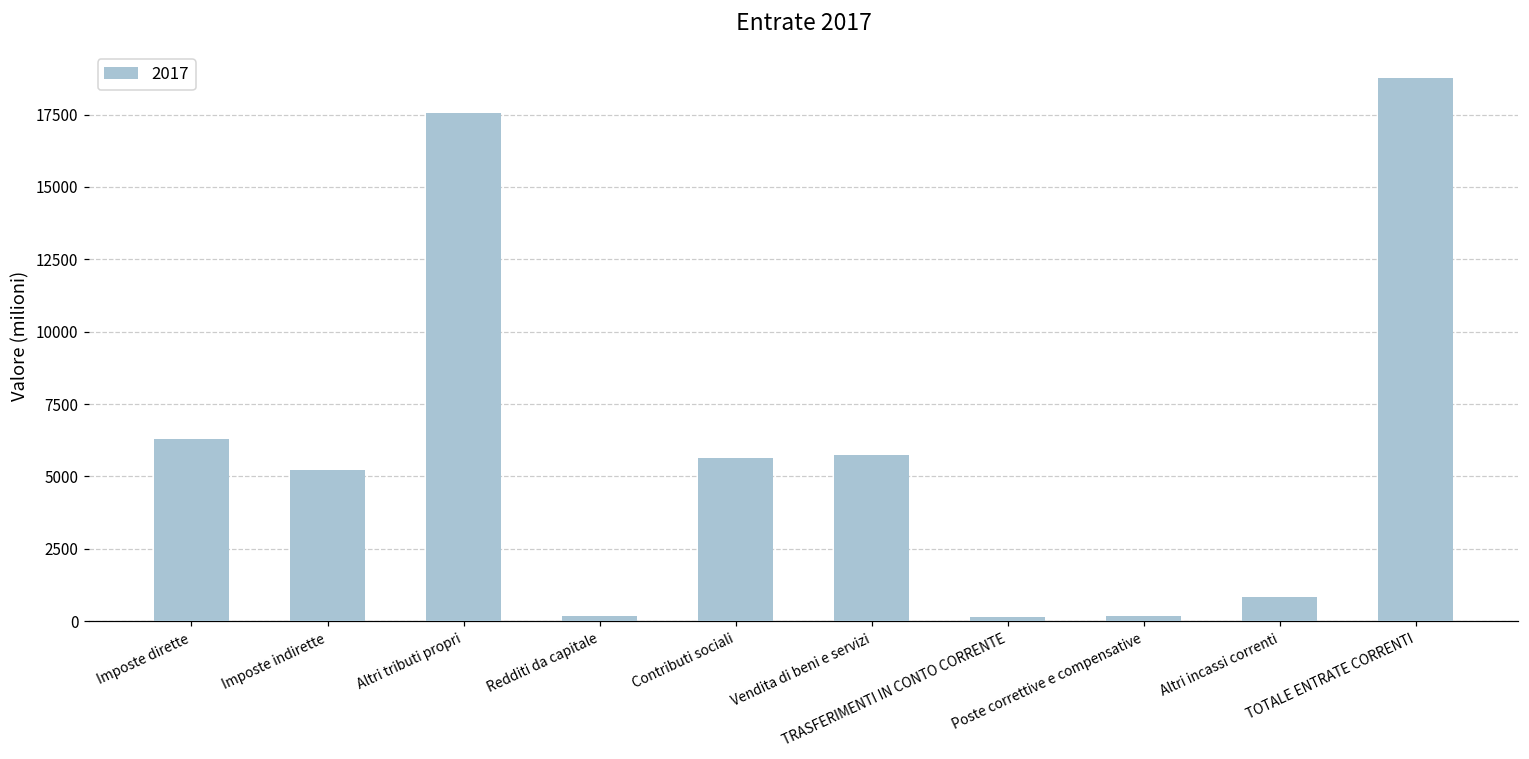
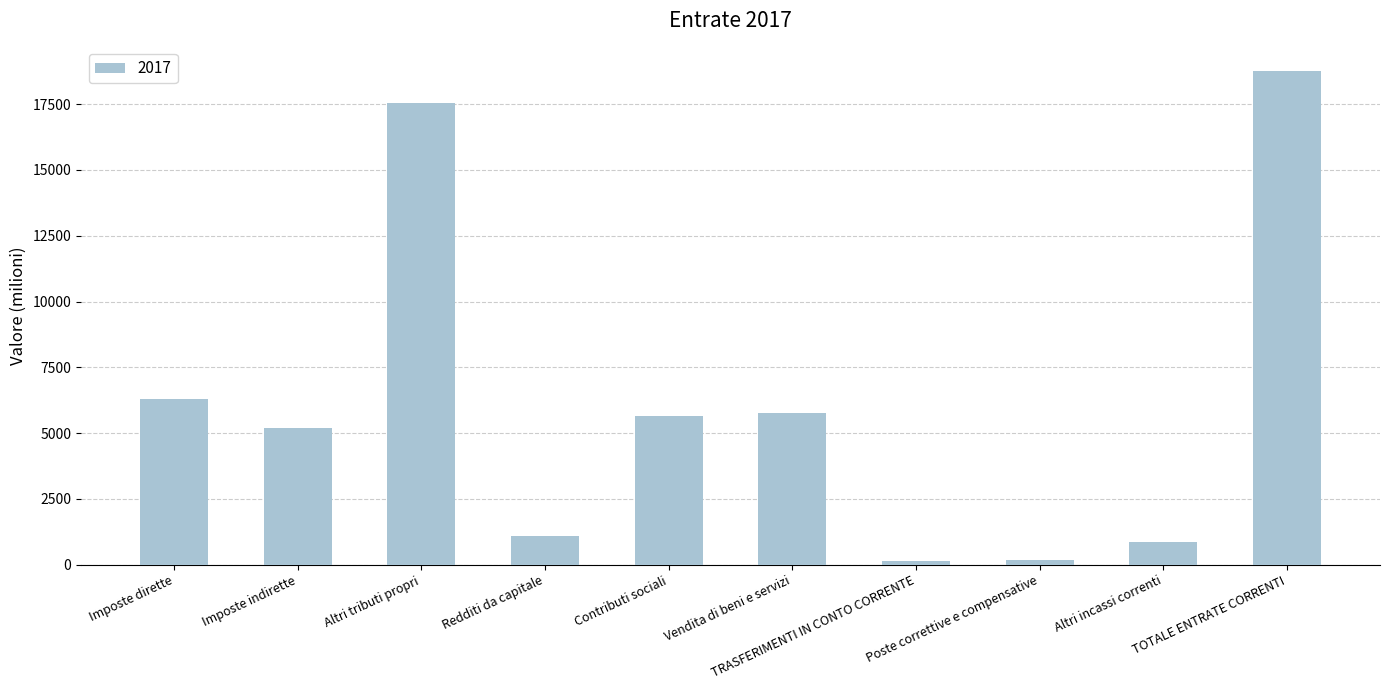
Redditi da capitale: 200 -> 1100
